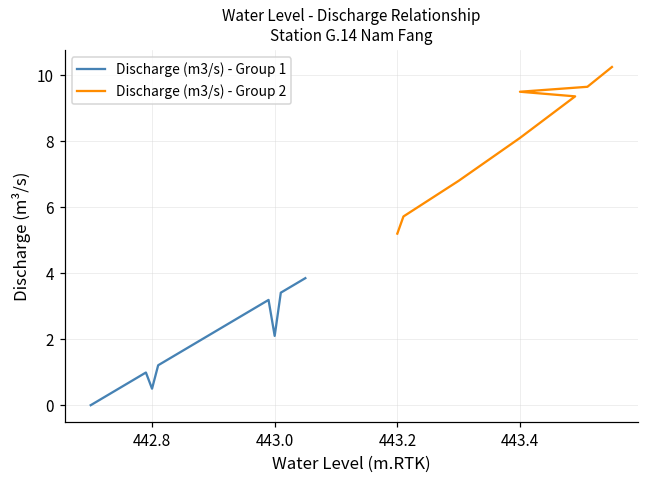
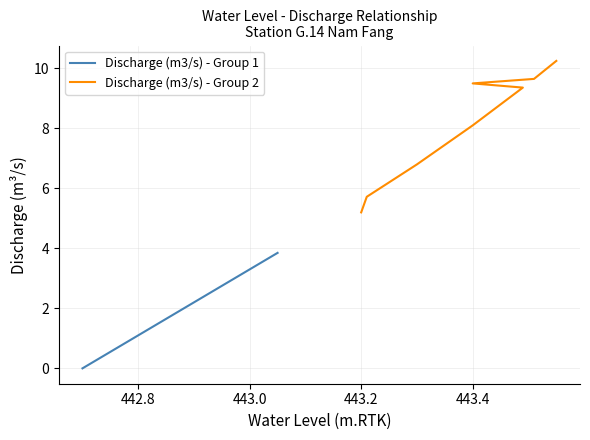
Discharge (m3/s) - Group 1, 442.8: 0.5 -> 1.1
Discharge (m3/s) - Group 1, 443.0: 2.1 -> 3.3
